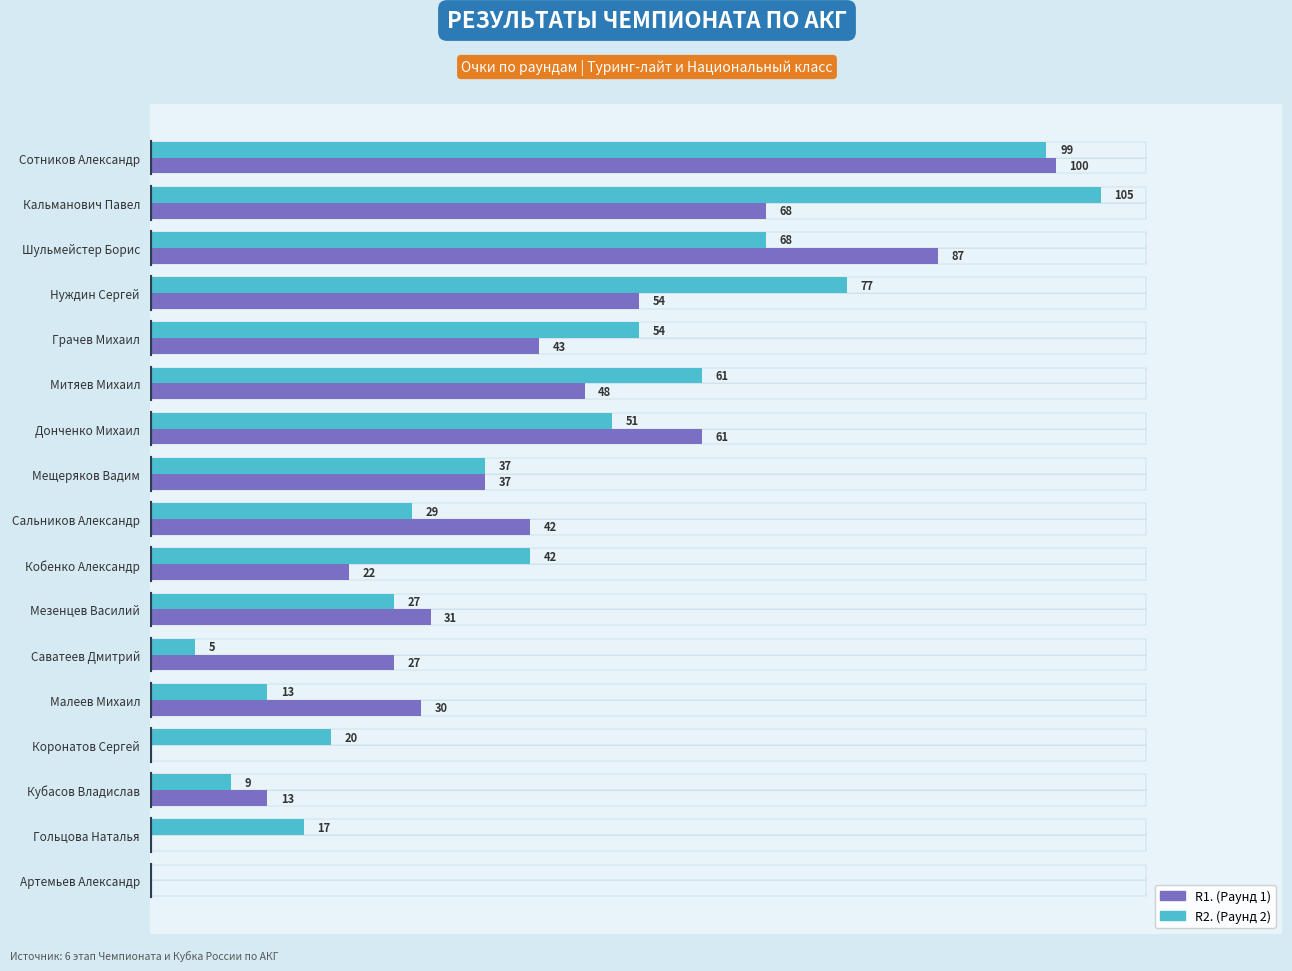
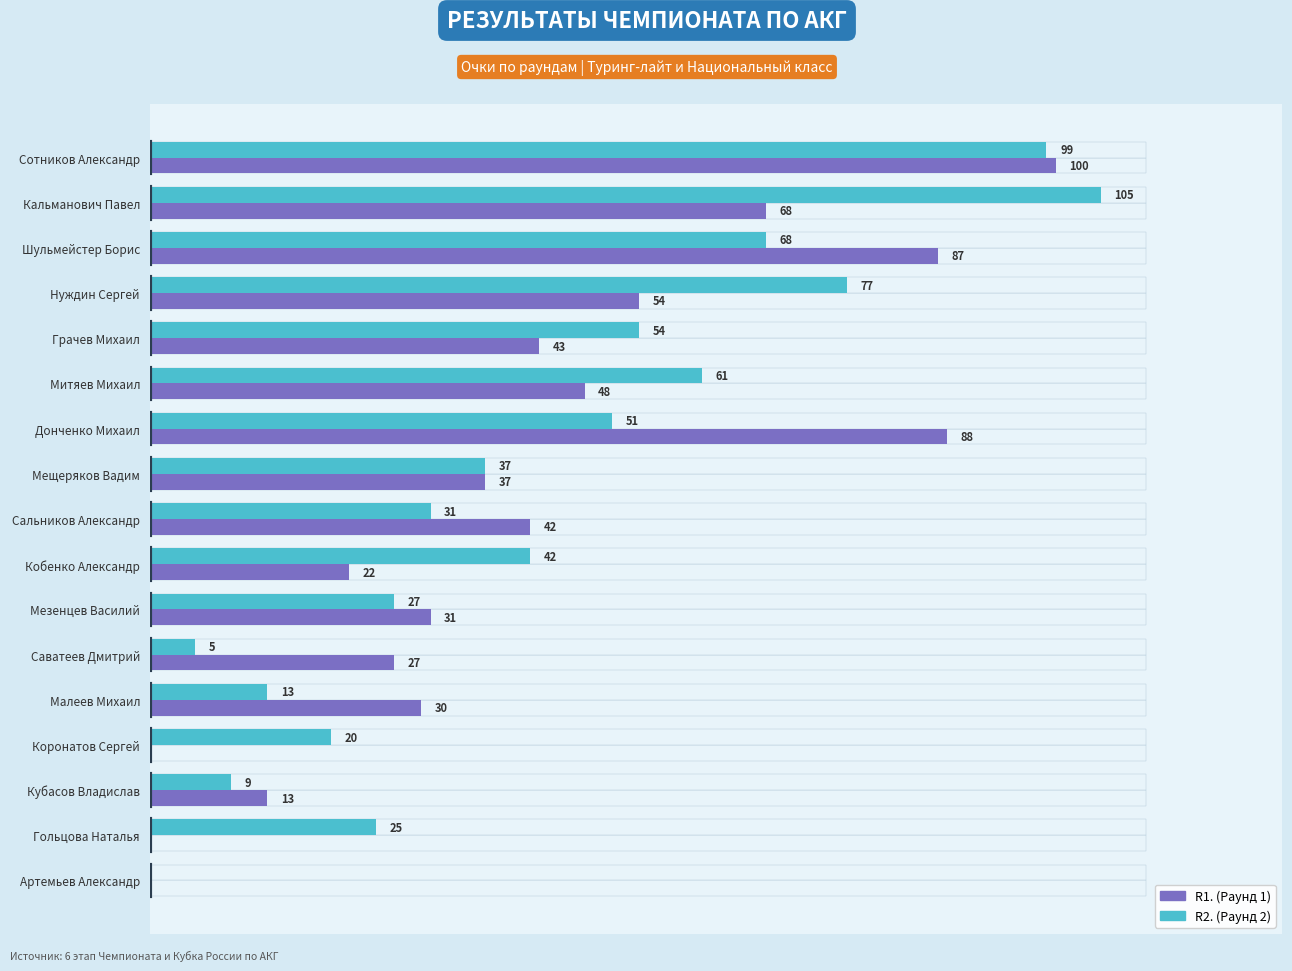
R1. (Раунд 1), Донченко Михаил: 61 -> 88
R2. (Раунд 2), Сальников Александр: 29 -> 31
R2. (Раунд 2), Гольцова Наталья: 17 -> 25
